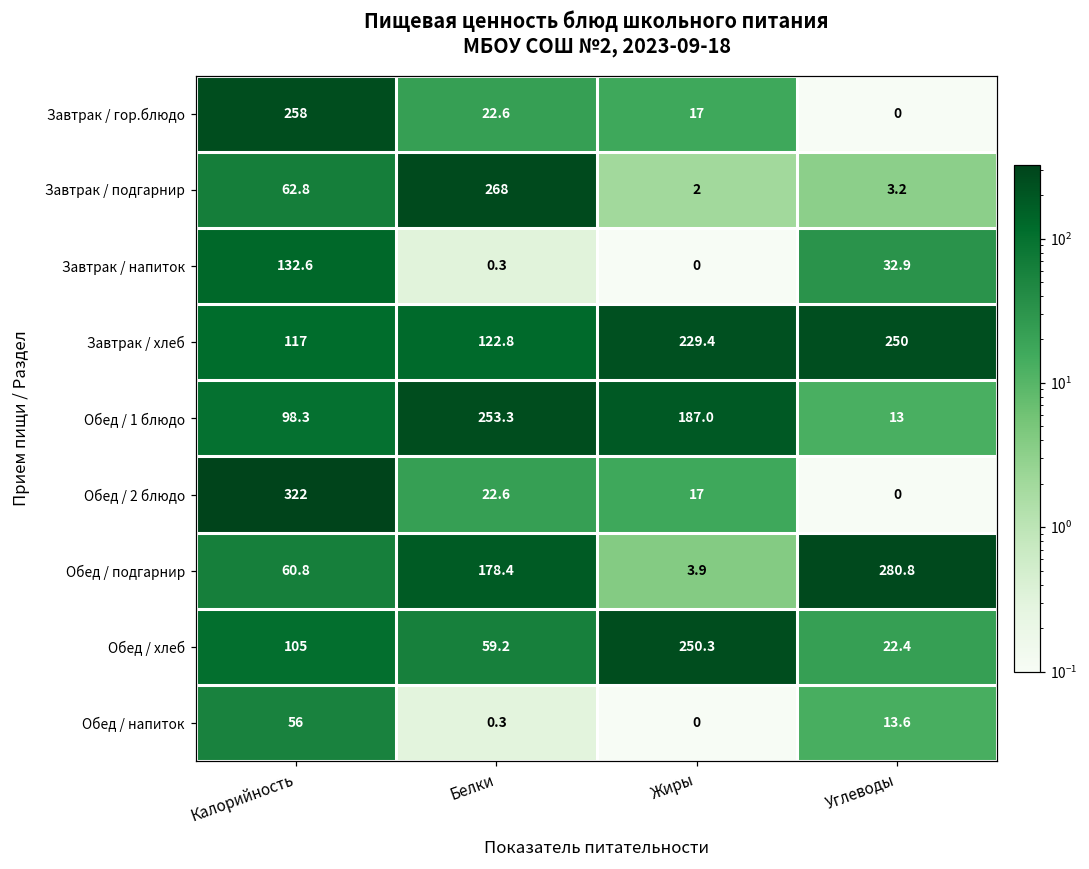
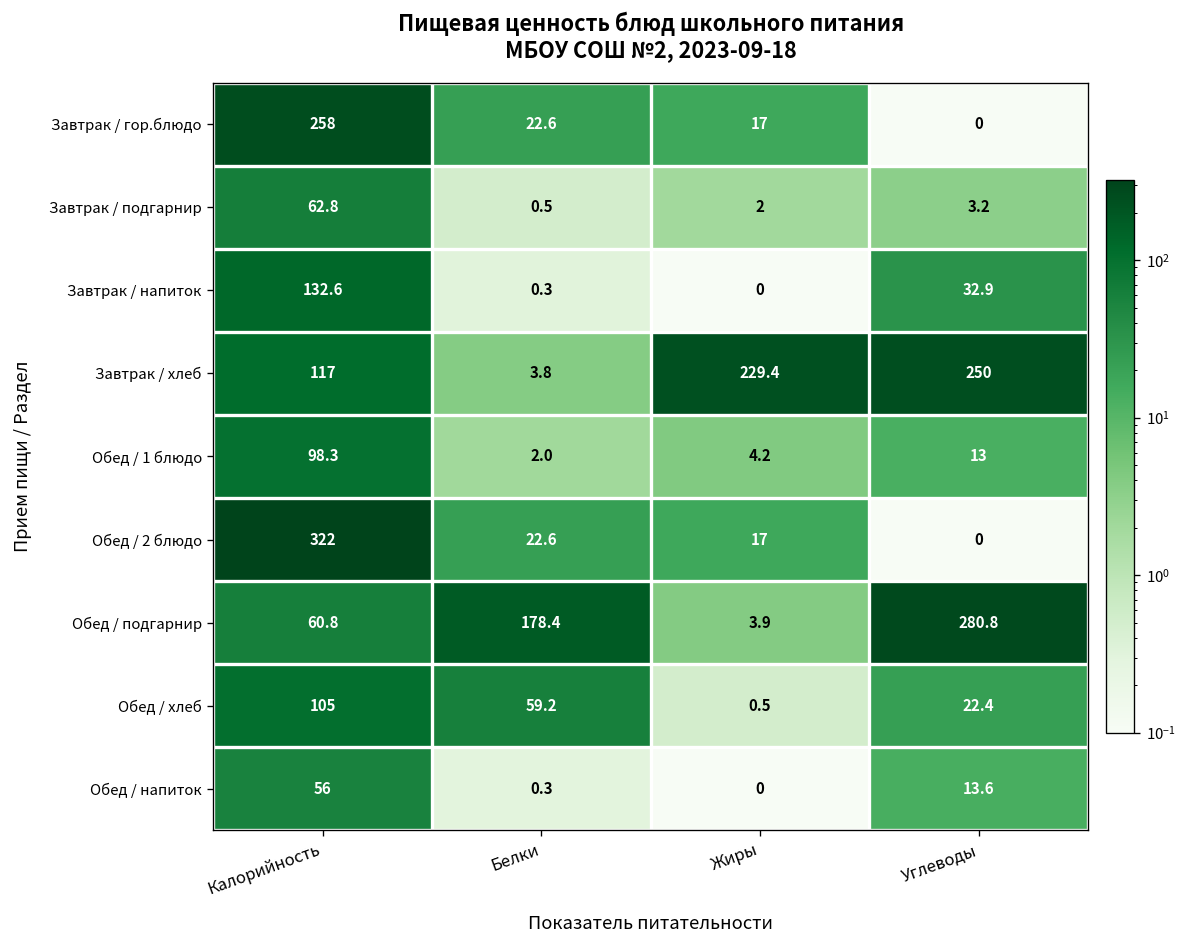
Завтрак / подгарнир, Белки: 268 -> 0.5
Завтрак / хлеб, Белки: 122.8 -> 3.8
Обед / 1 блюдо, Белки: 253.3 -> 2.0
Обед / 1 блюдо, Жиры: 187.0 -> 4.2
Обед / хлеб, Жиры: 250.3 -> 0.5
